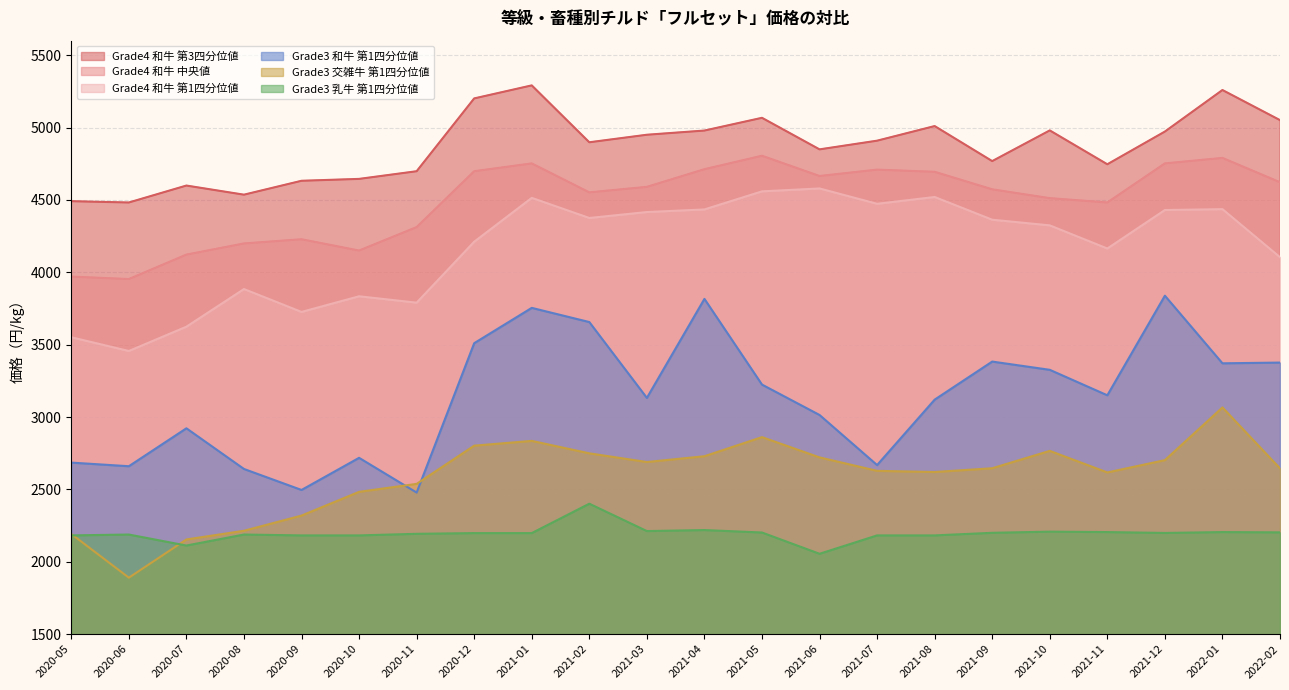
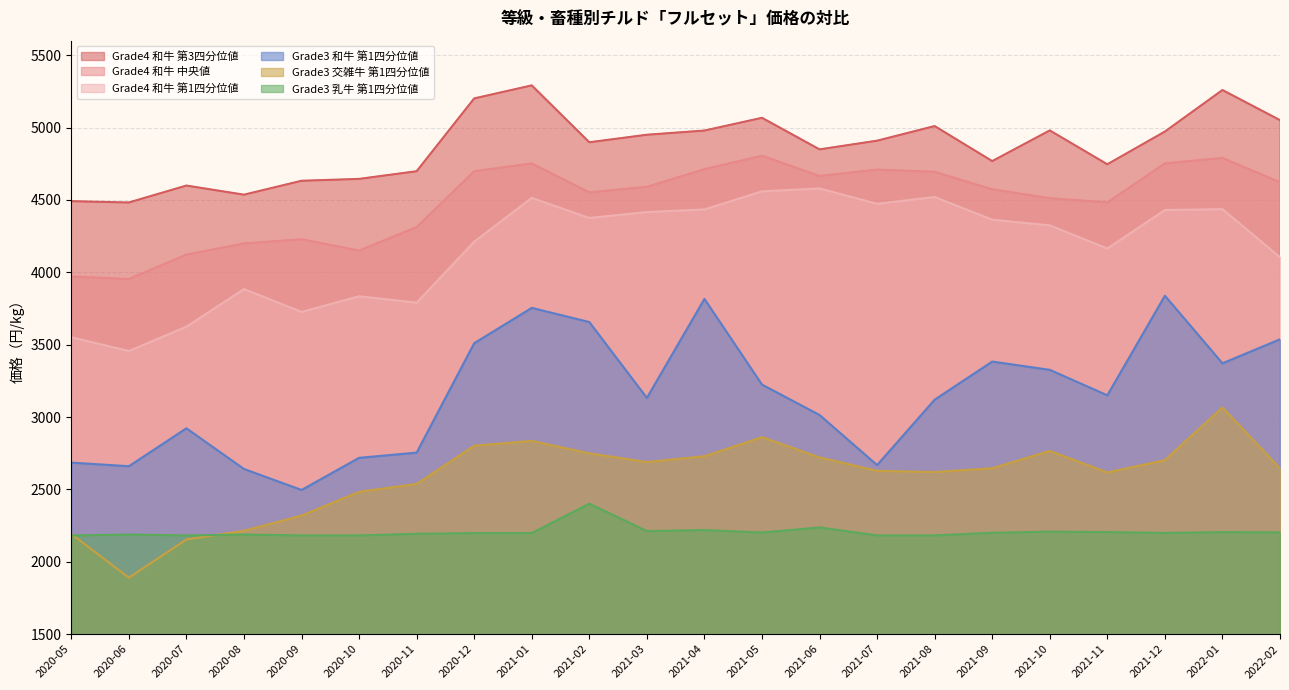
Grade3 乳牛 第1四分位値, 2020-07: 2110 -> 2180
Grade3 和牛 第1四分位値, 2020-11: 2480 -> 2750
Grade3 乳牛 第1四分位値, 2021-06: 2060 -> 2240
Grade3 和牛 第1四分位値, 2022-02: 3380 -> 3540
